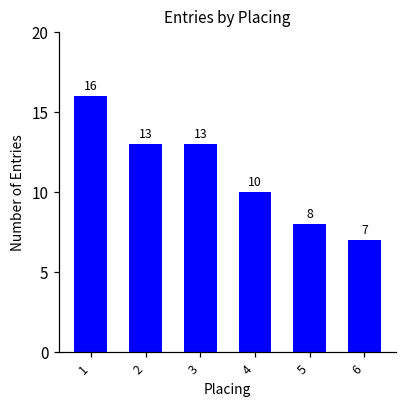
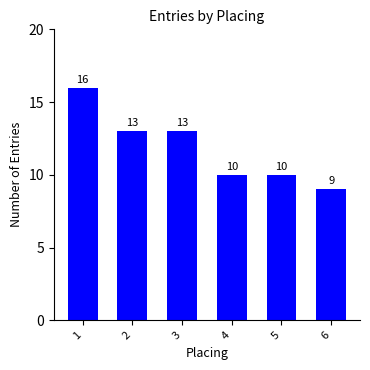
5: 8 -> 10
6: 7 -> 9
